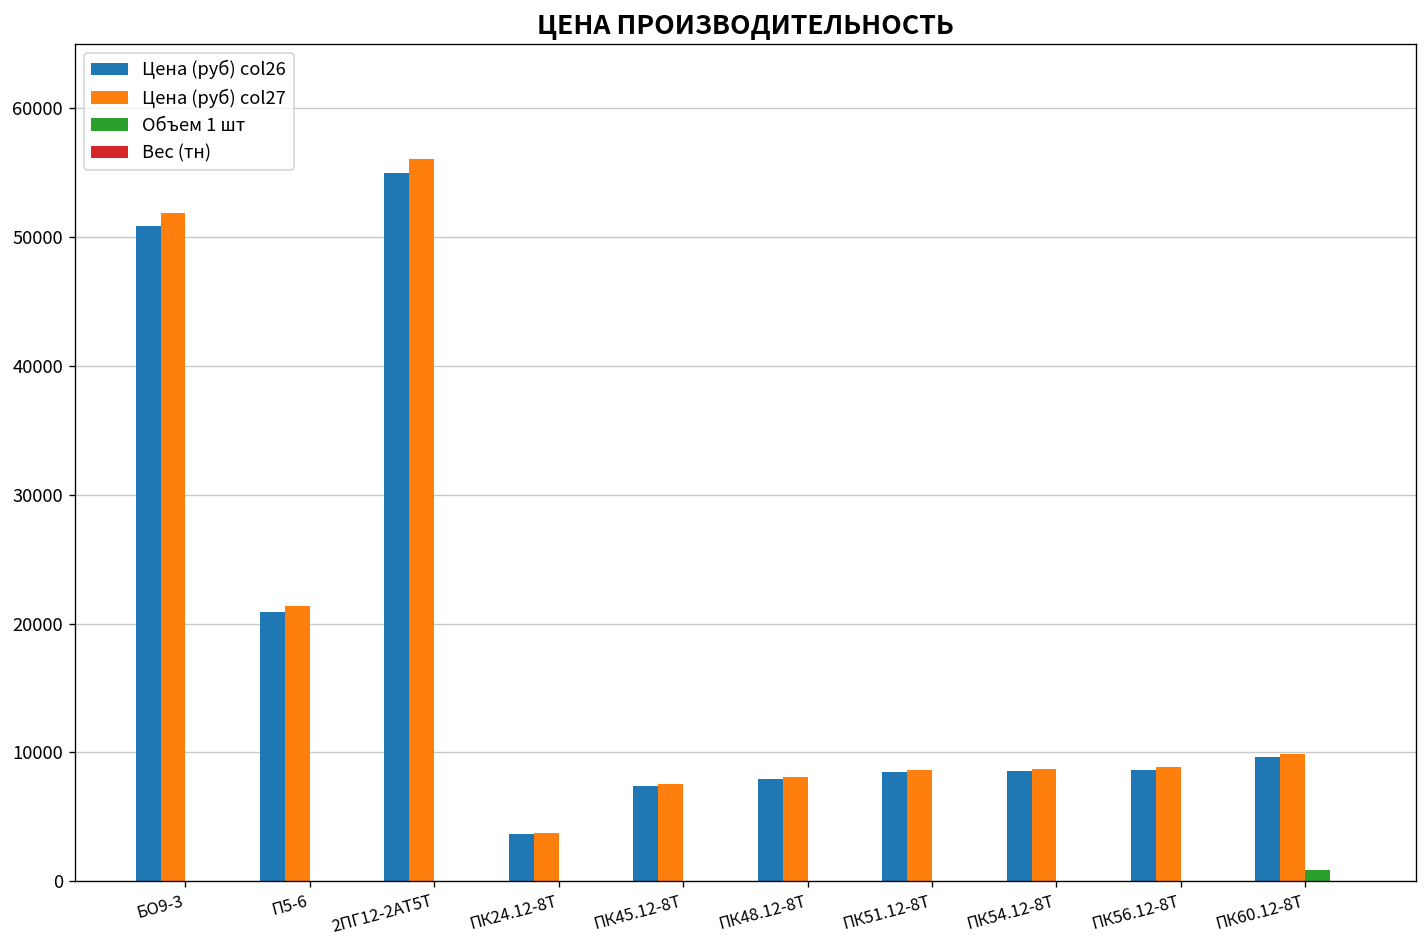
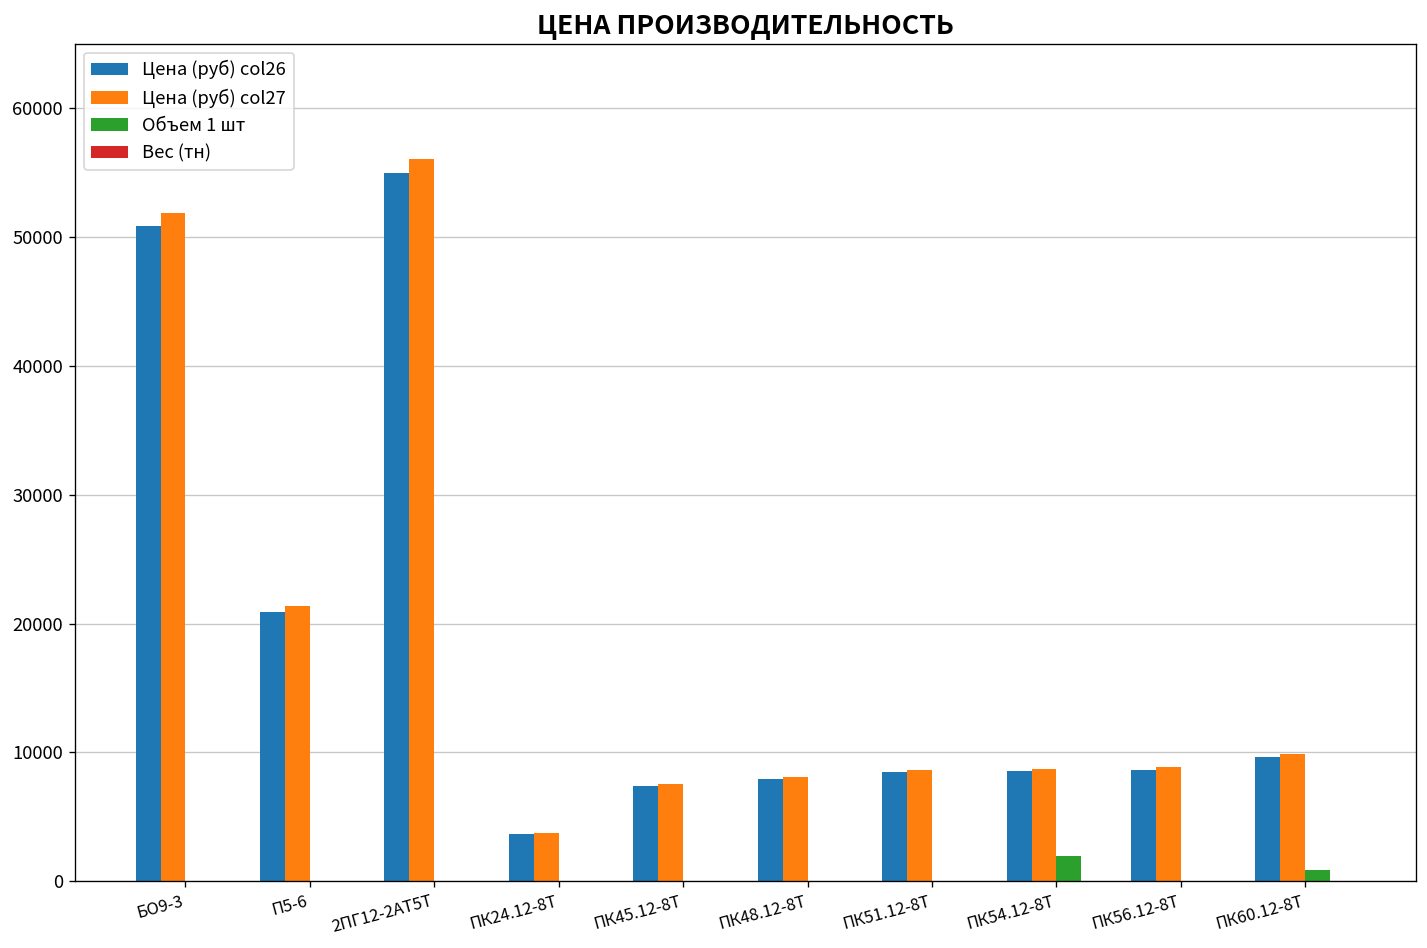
Объем 1 шт, ПК54.12-8Т: 0 -> 2000
